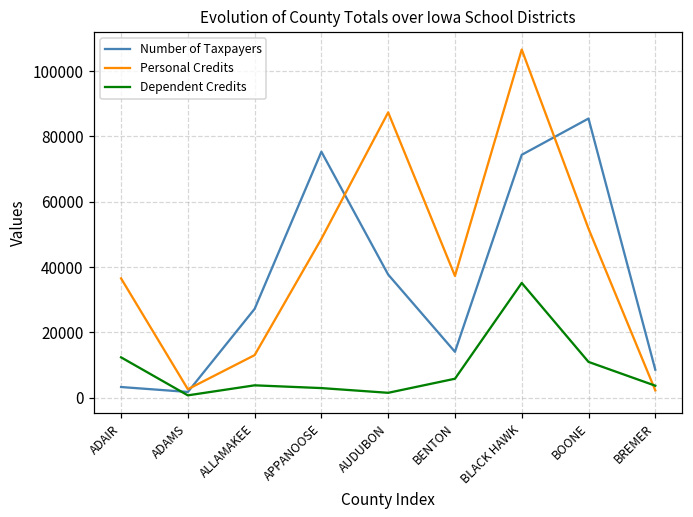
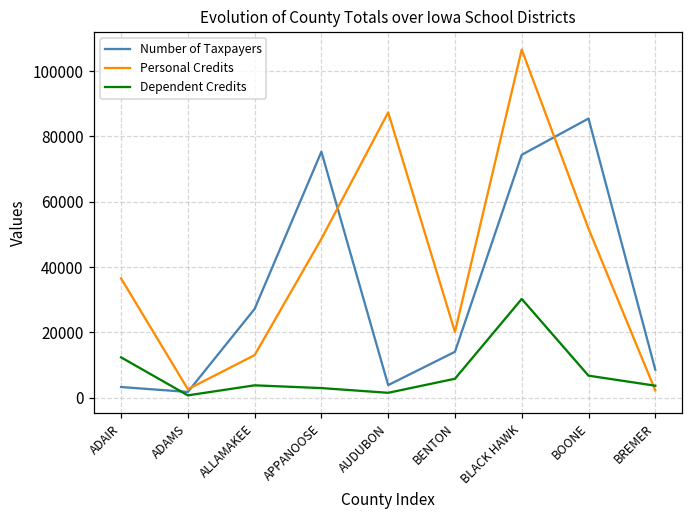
Number of Taxpayers, AUDUBON: 38000 -> 4000
Personal Credits, BENTON: 37000 -> 20000
Dependent Credits, BLACK HAWK: 35000 -> 30000
Dependent Credits, BOONE: 11000 -> 7000
